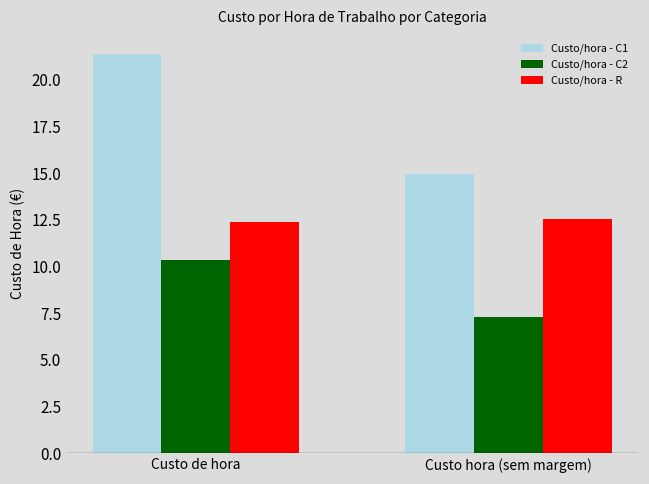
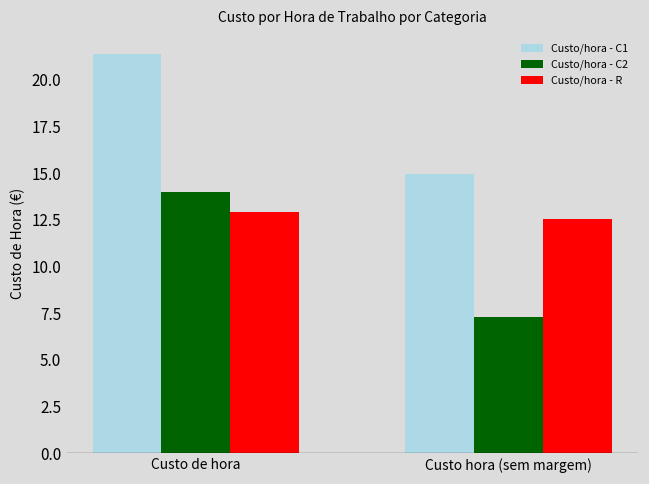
Custo/hora - C2, Custo de hora: 10.4 -> 14.0
Custo/hora - R, Custo de hora: 12.4 -> 12.9
